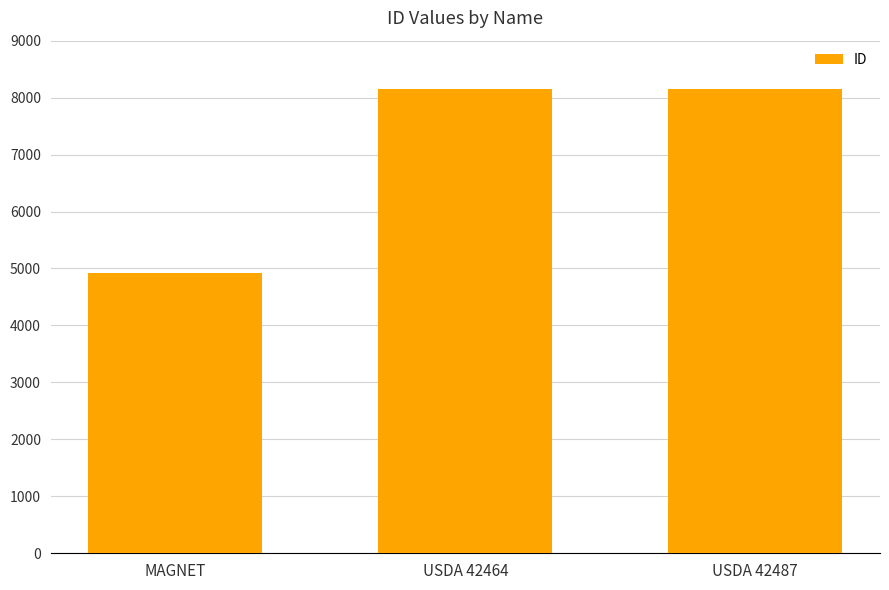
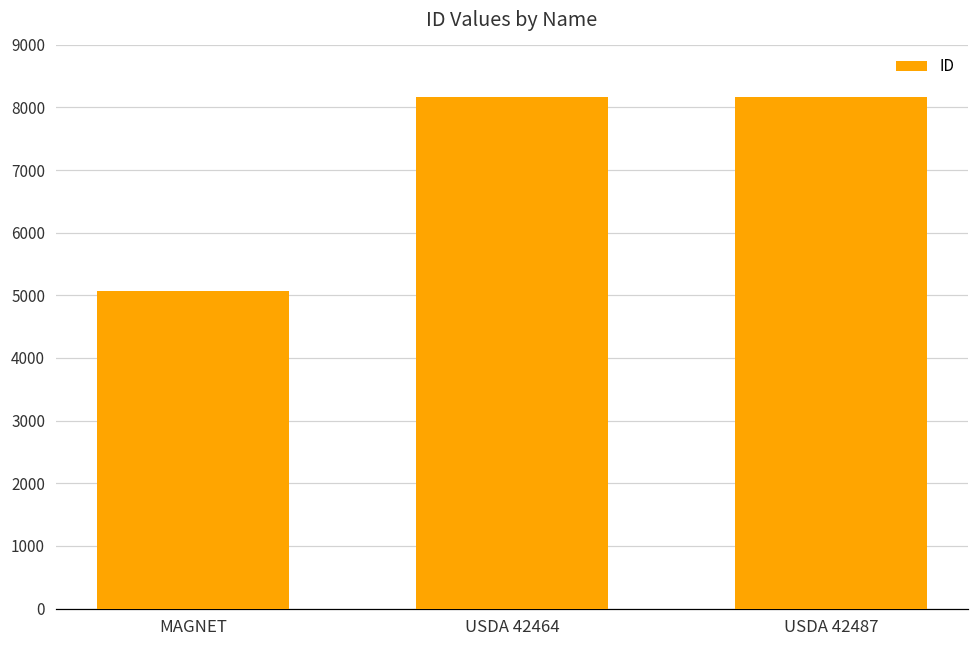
MAGNET: 4900 -> 5100
